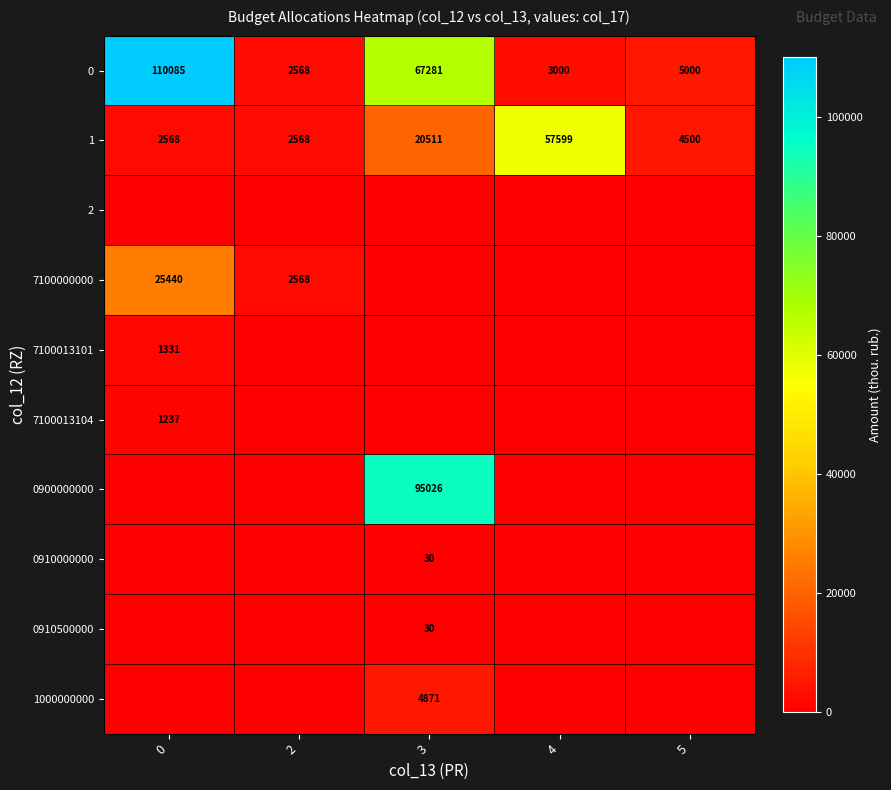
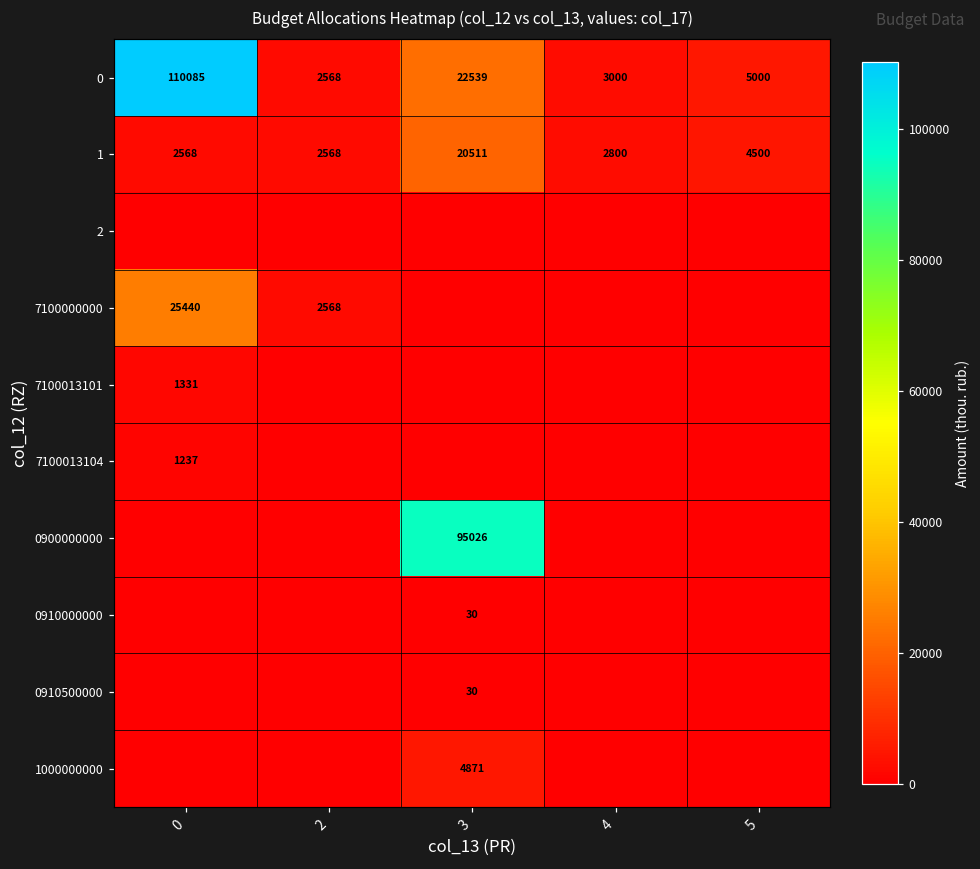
0, 3: 67281 -> 22539
1, 4: 57599 -> 2800
